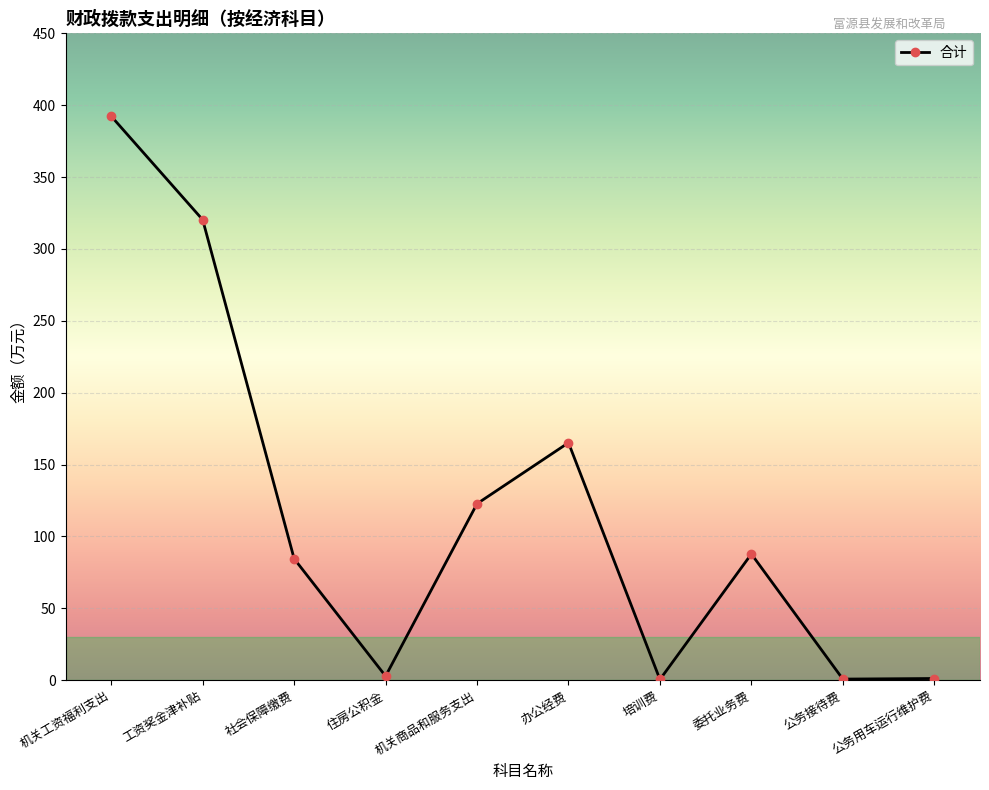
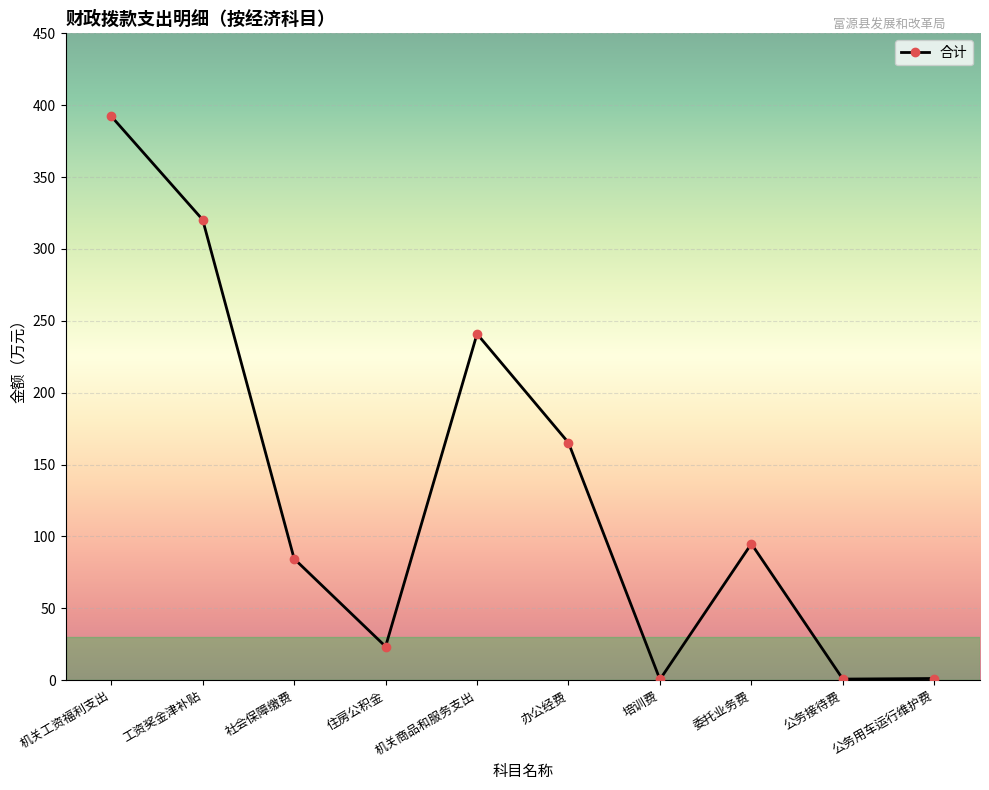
住房公积金: 3 -> 23
机关商品和服务支出: 123 -> 241
委托业务费: 88 -> 95
